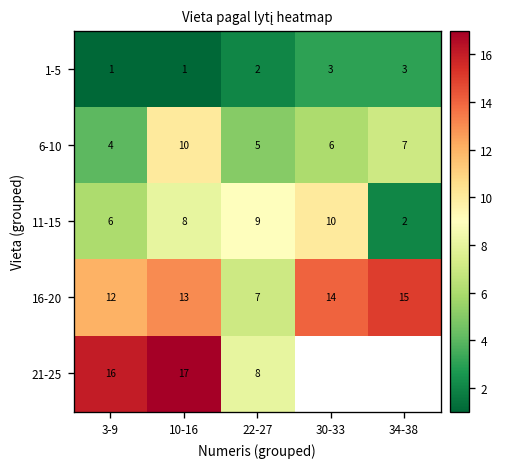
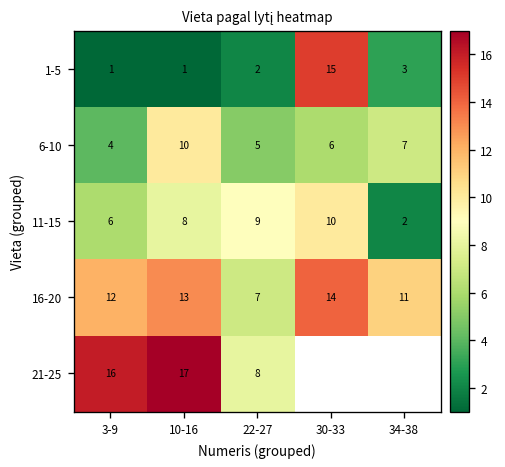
1-5, 30-33: 3 -> 15
16-20, 34-38: 15 -> 11
